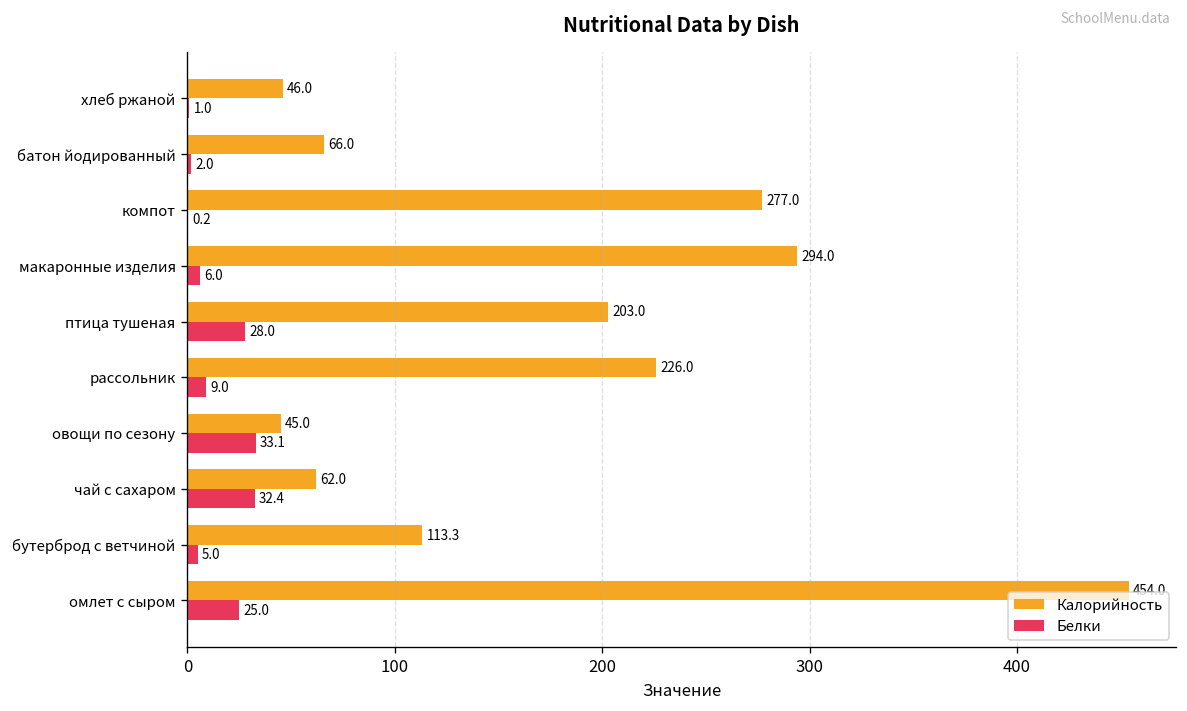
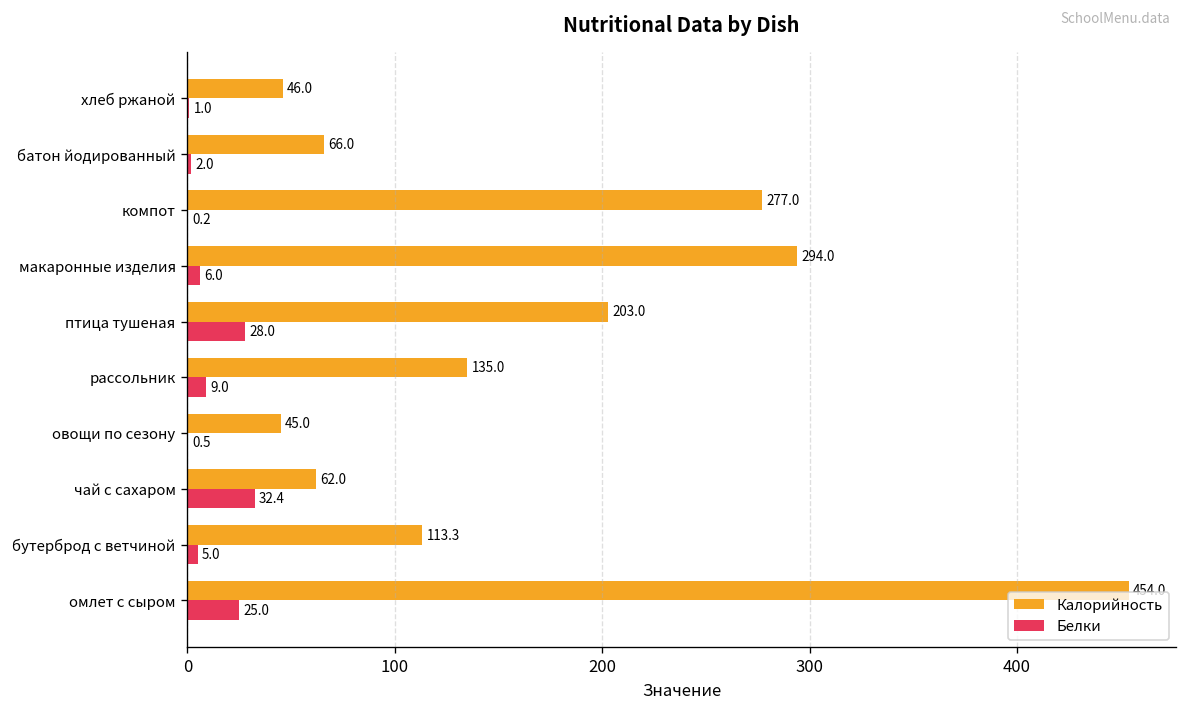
Калорийность, рассольник: 226.0 -> 135.0
Белки, овощи по сезону: 33.1 -> 0.5
